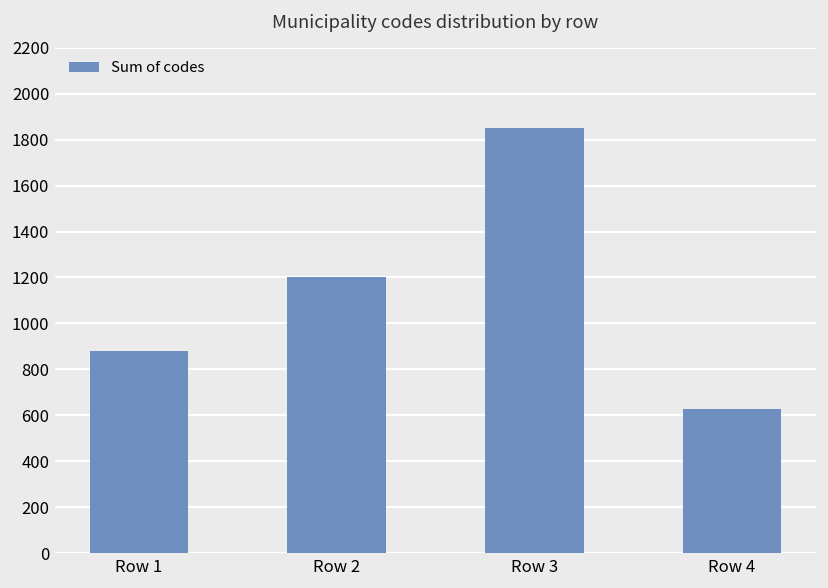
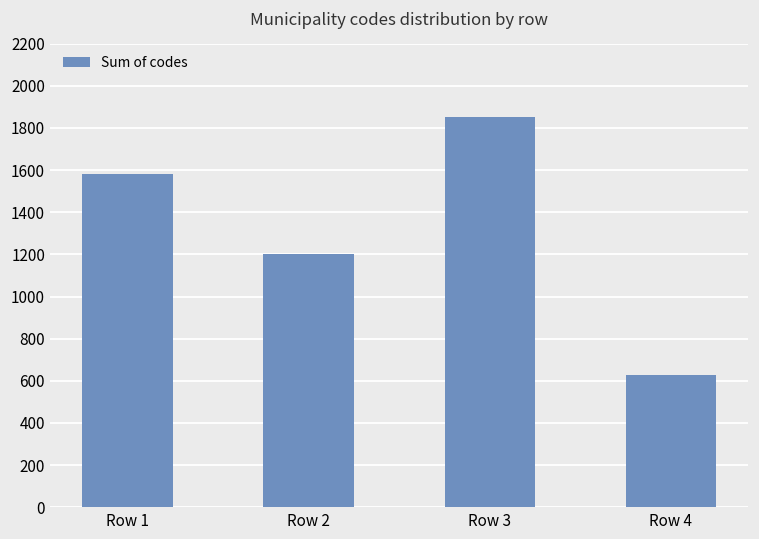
Row 1: 880 -> 1580
